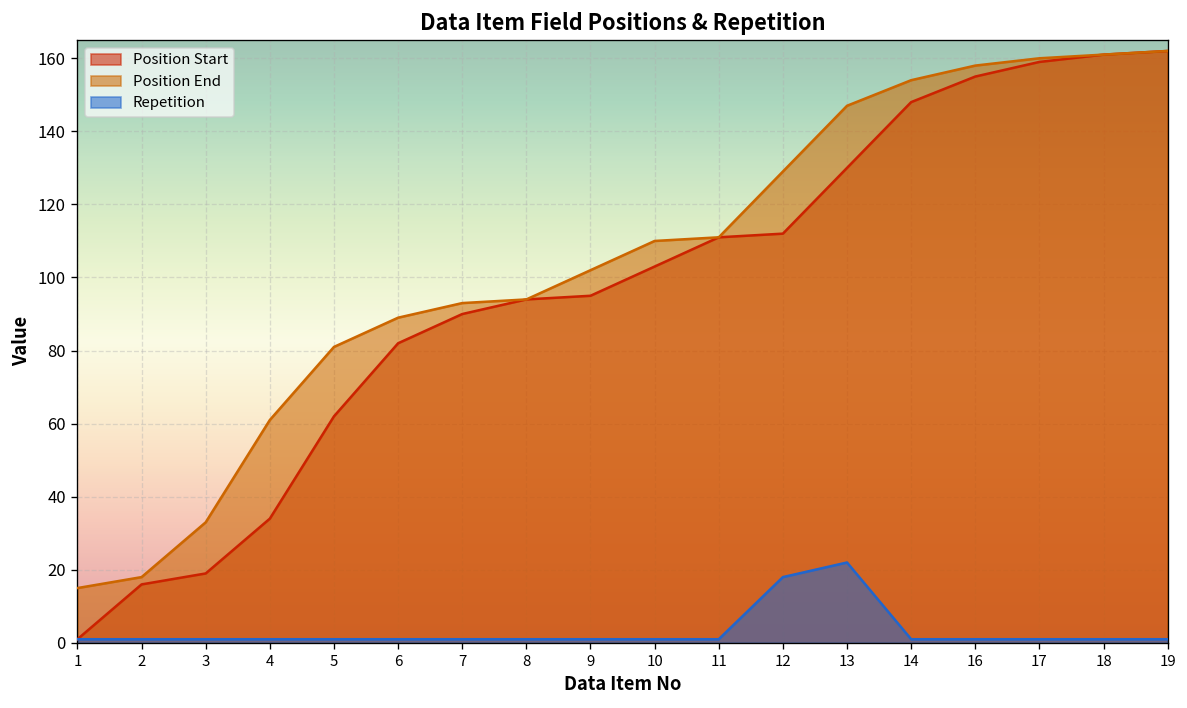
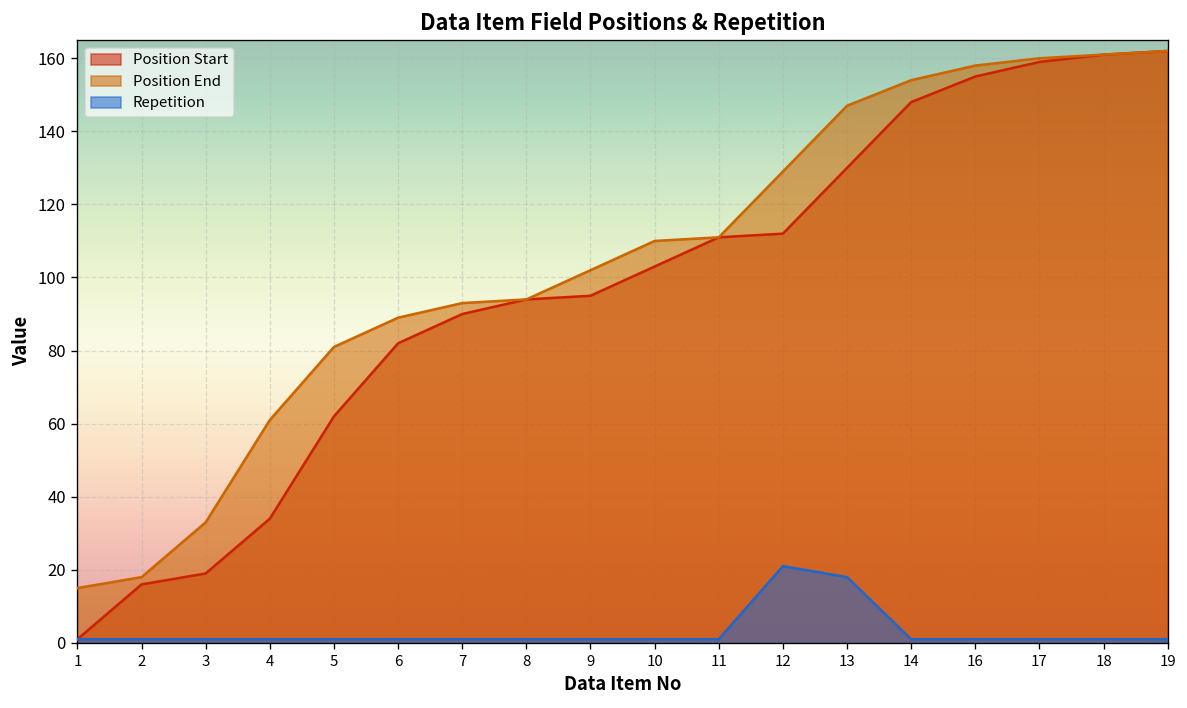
Repetition, 12: 18 -> 21
Repetition, 13: 22 -> 18
